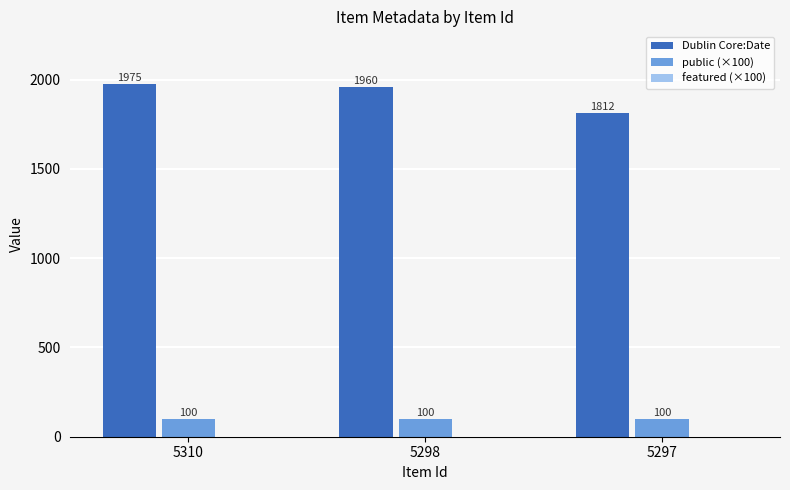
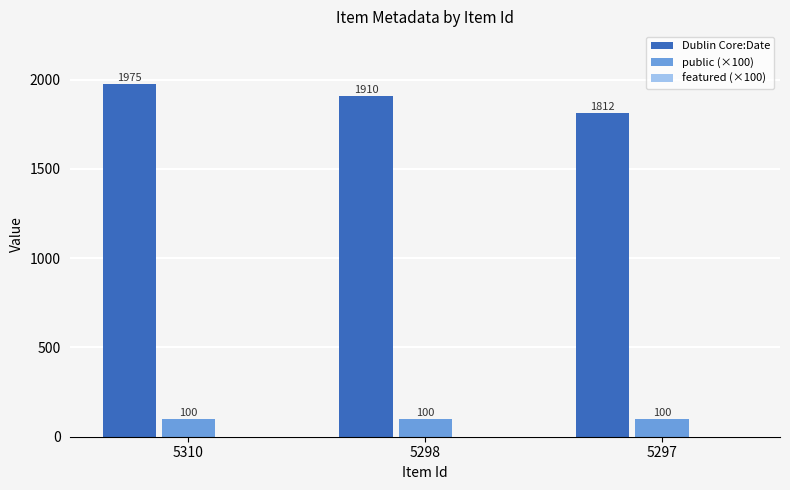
Dublin Core:Date, 5298: 1960 -> 1910
